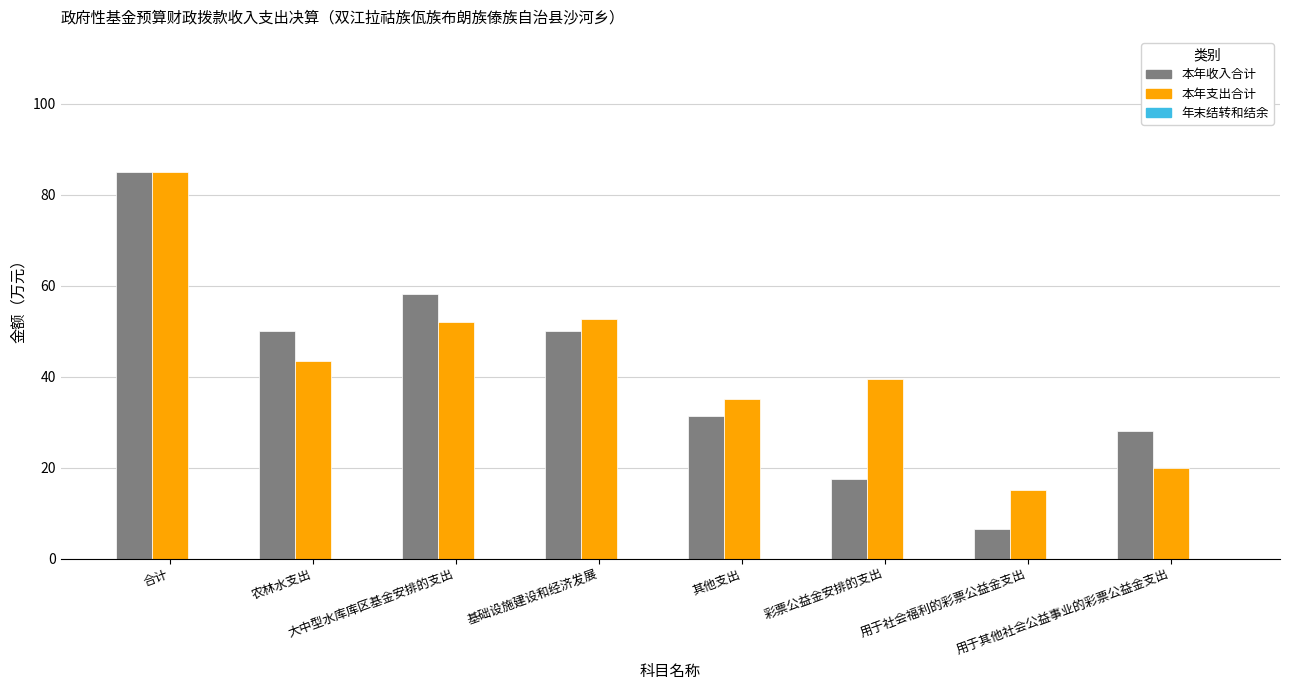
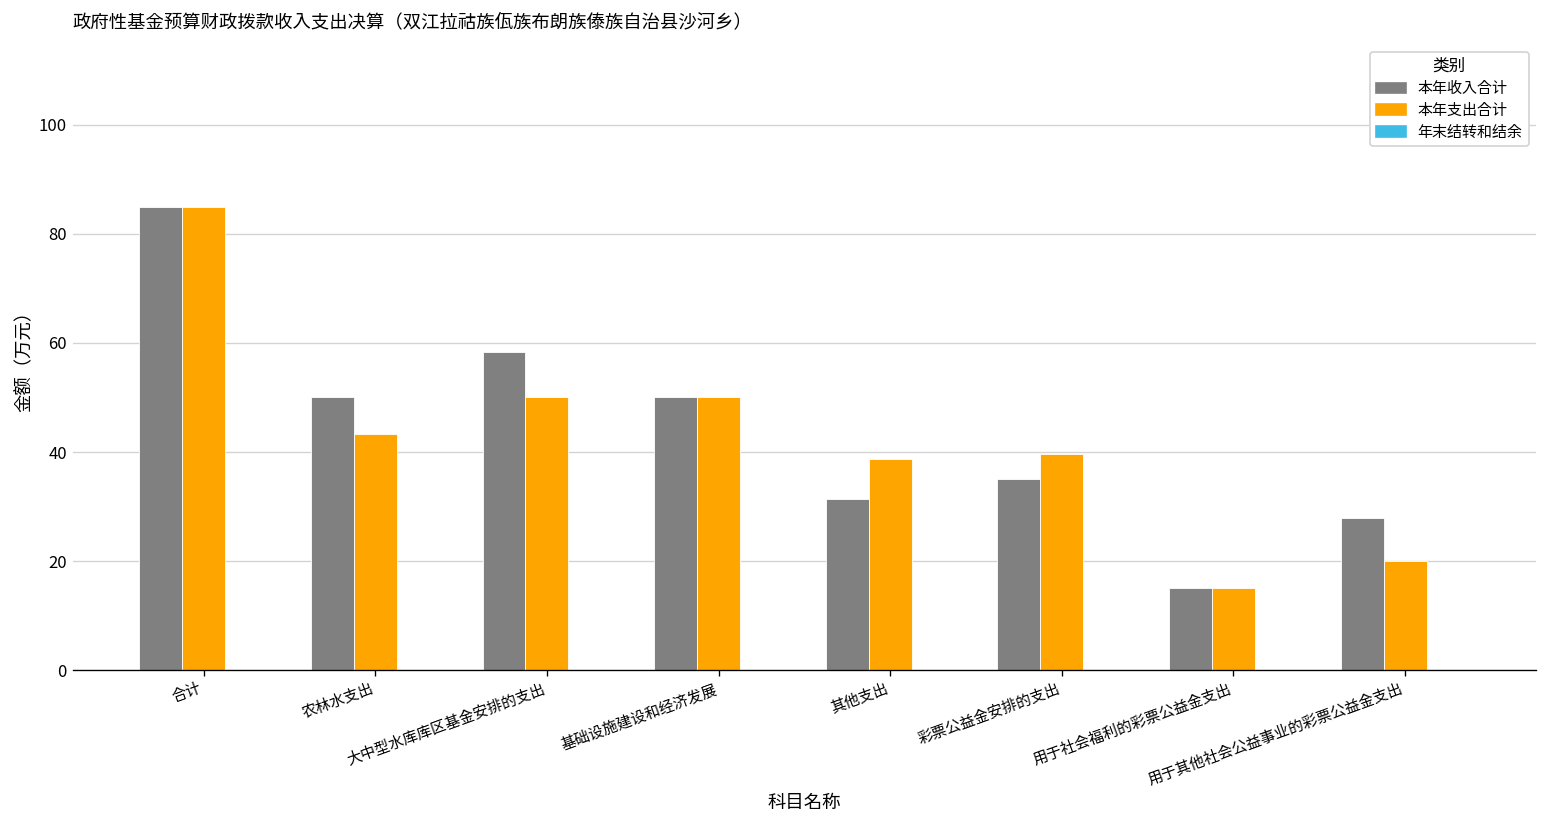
本年支出合计, 大中型水库库区基金安排的支出: 52 -> 50
本年支出合计, 基础设施建设和经济发展: 53 -> 50
本年支出合计, 其他支出: 35 -> 39
本年收入合计, 彩票公益金安排的支出: 18 -> 35
本年收入合计, 用于社会福利的彩票公益金支出: 7 -> 15
